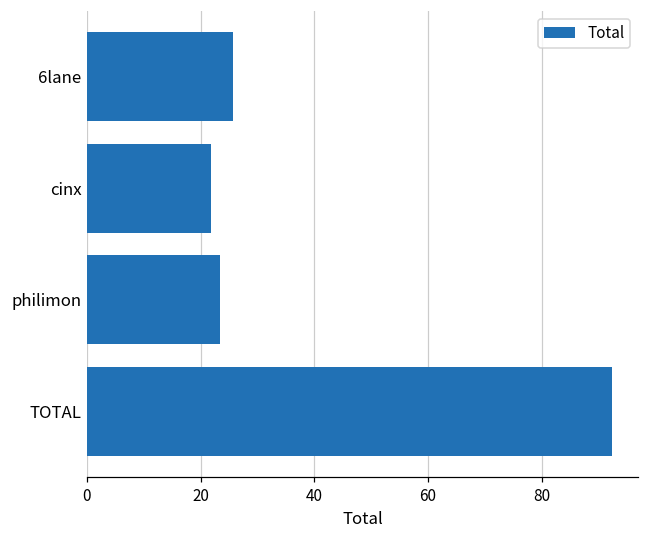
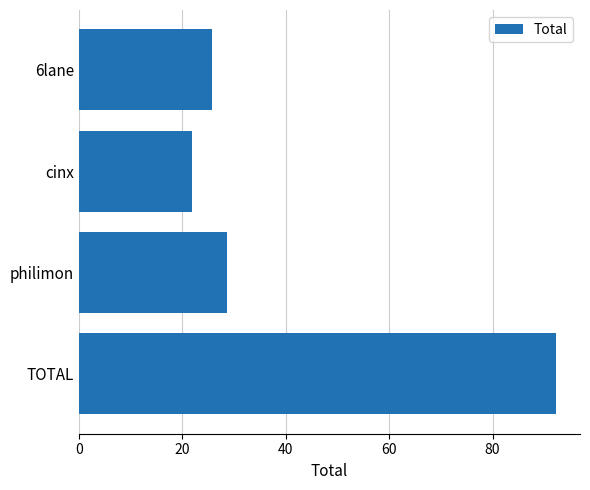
philimon: 23 -> 29
